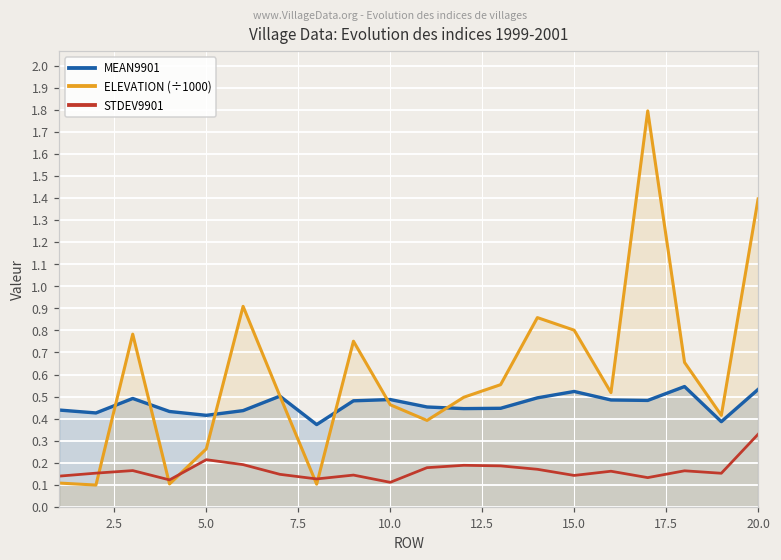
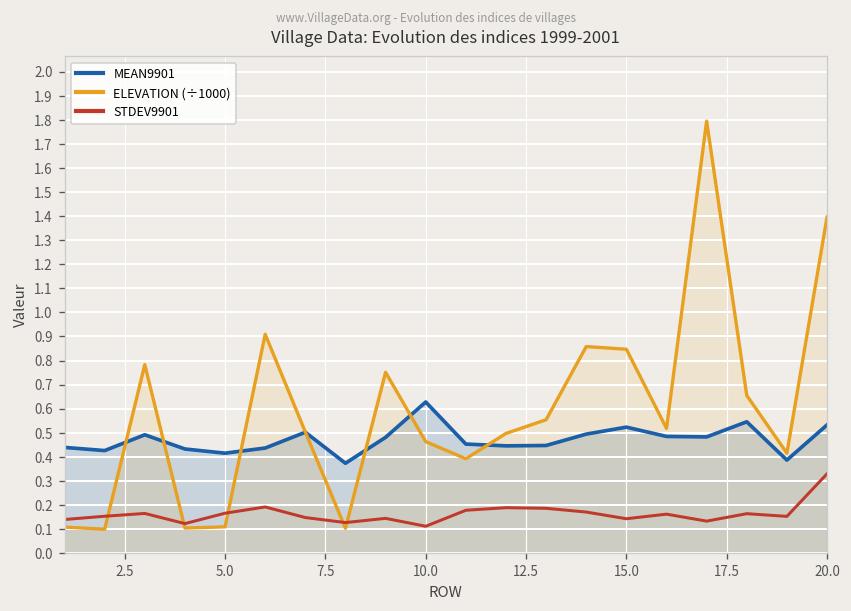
ELEVATION (÷1000), 5.0: 0.26 -> 0.11
STDEV9901, 5.0: 0.21 -> 0.17
MEAN9901, 10.0: 0.49 -> 0.63
ELEVATION (÷1000), 15.0: 0.80 -> 0.85
